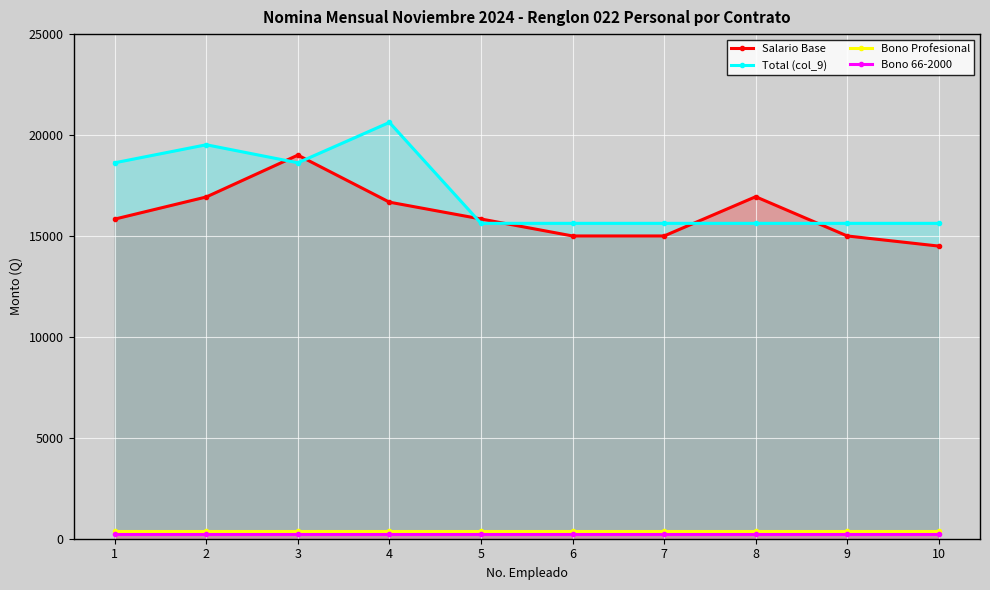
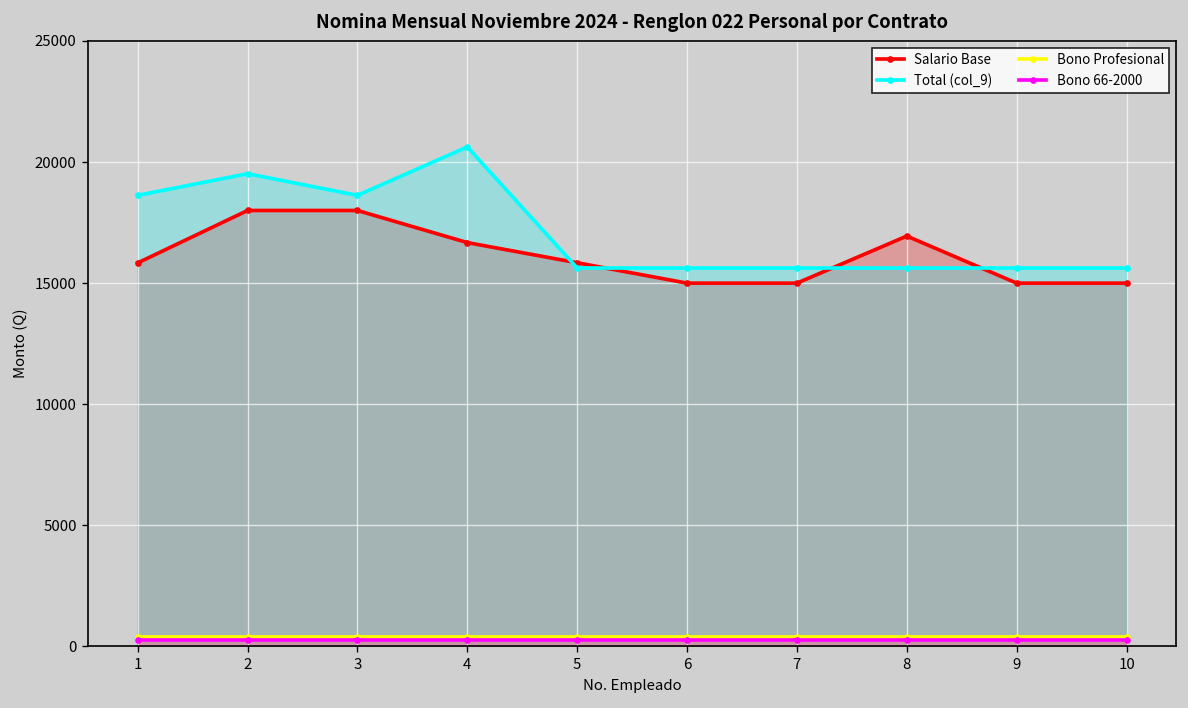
Salario Base, 2: 16900 -> 18000
Salario Base, 3: 19000 -> 18000
Salario Base, 10: 14500 -> 15000
